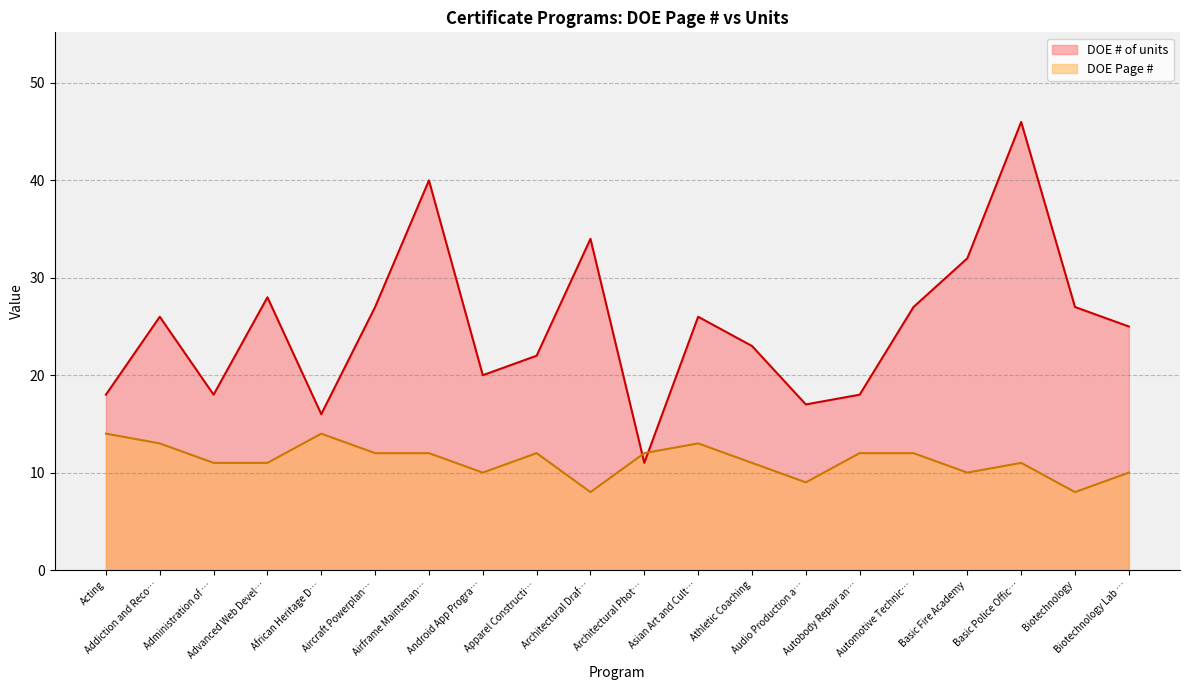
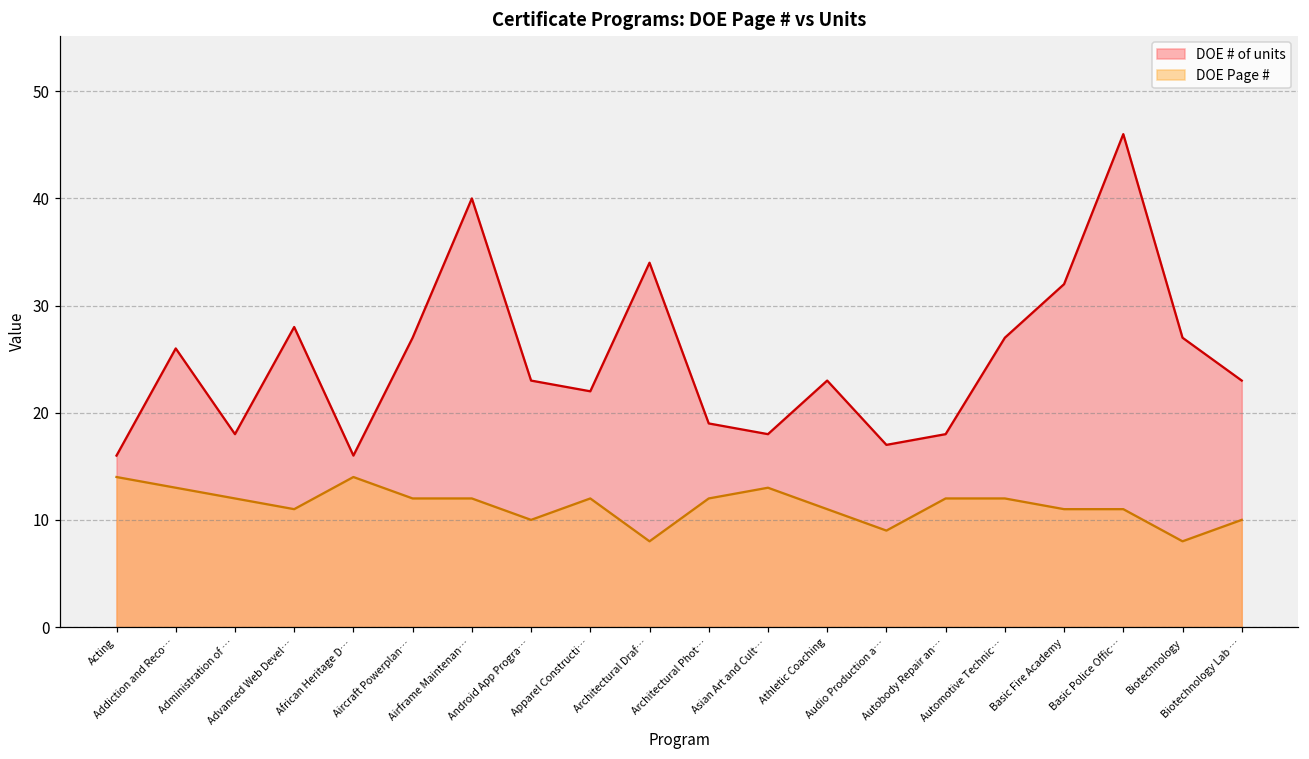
DOE # of units, Acting: 18 -> 16
DOE Page #, Administration of …: 11 -> 12
DOE # of units, Android App Progra…: 20 -> 23
DOE # of units, Architectural Phot…: 11 -> 19
DOE # of units, Asian Art and Cult…: 26 -> 18
DOE Page #, Basic Fire Academy: 10 -> 11
DOE # of units, Biotechnology Lab …: 25 -> 23
